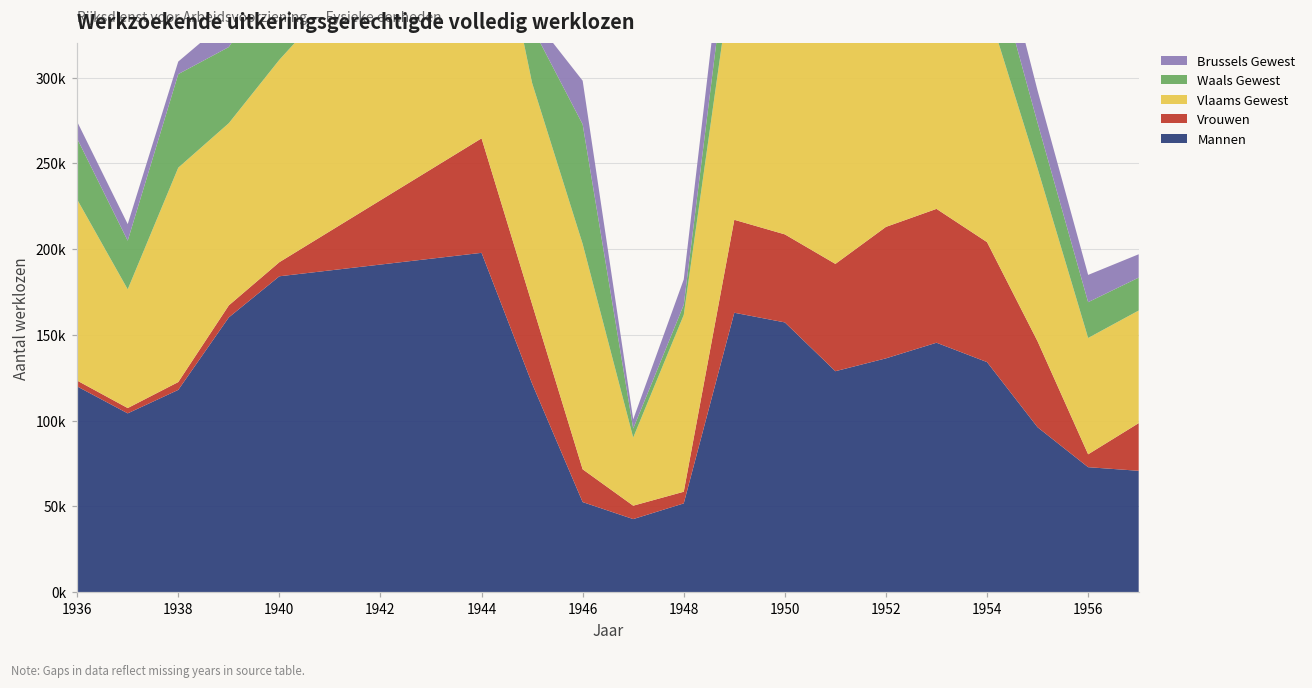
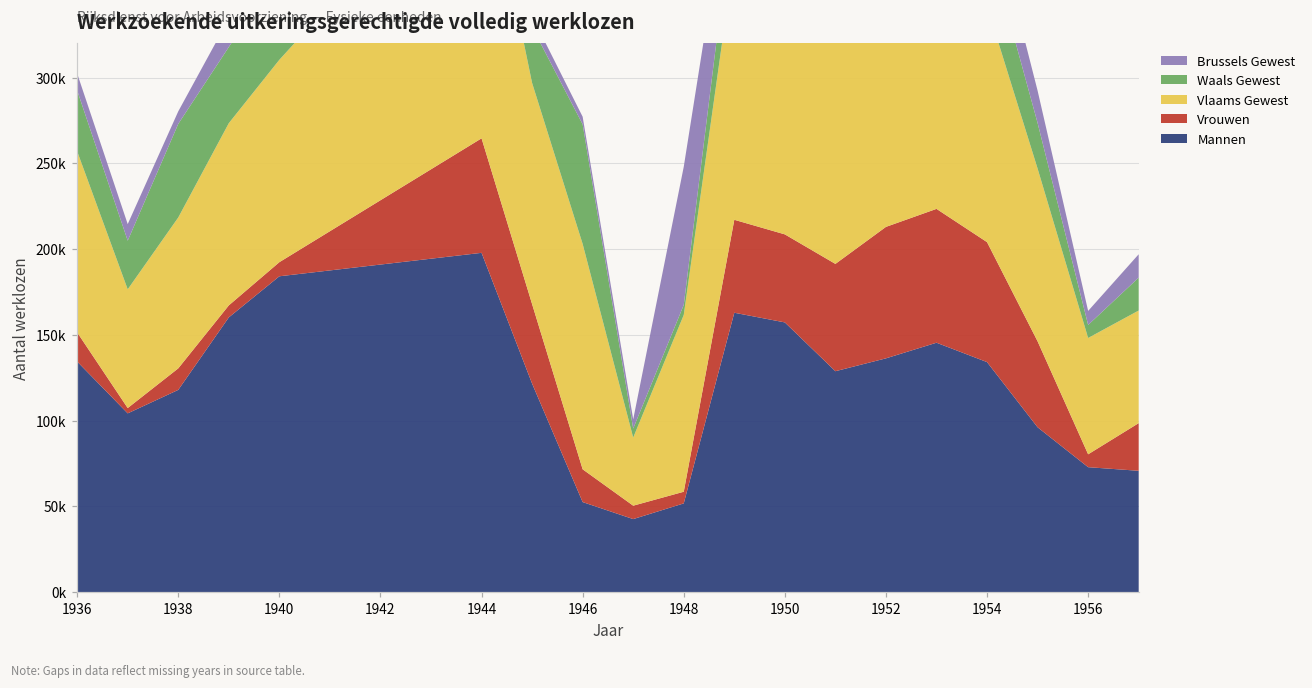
Mannen, 1936: 120000 -> 134000
Vrouwen, 1936: 3000 -> 17000
Vrouwen, 1938: 5000 -> 13000
Vlaams Gewest, 1938: 125000 -> 88000
Brussels Gewest, 1946: 25000 -> 4000
Brussels Gewest, 1948: 15000 -> 81000
Waals Gewest, 1956: 21000 -> 8000
Brussels Gewest, 1956: 16000 -> 8000
